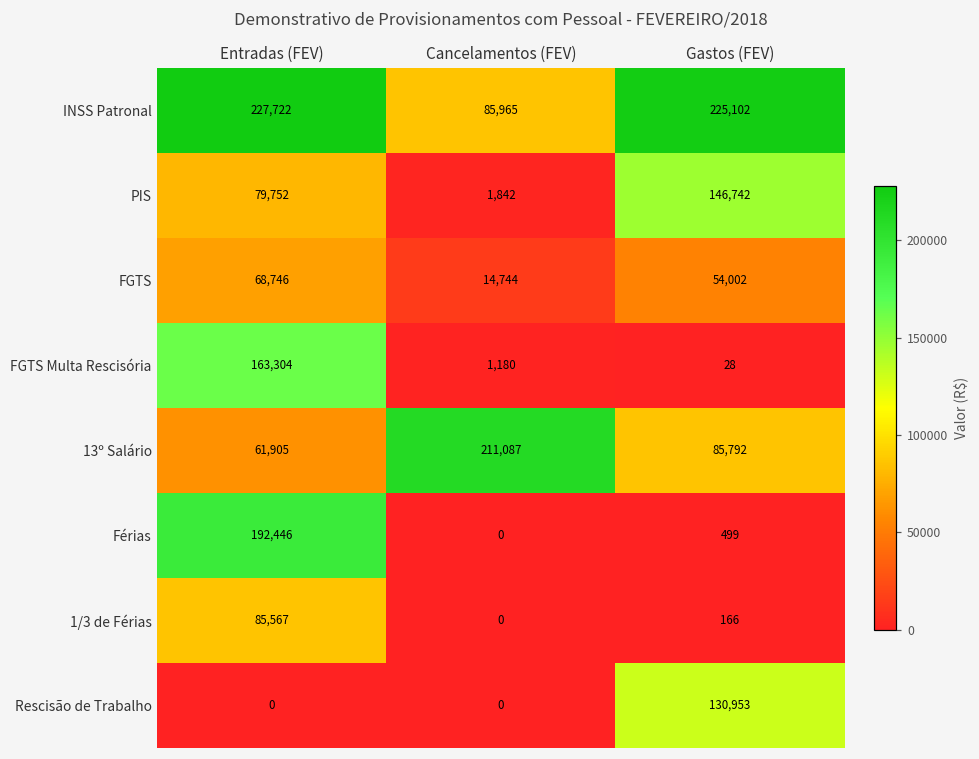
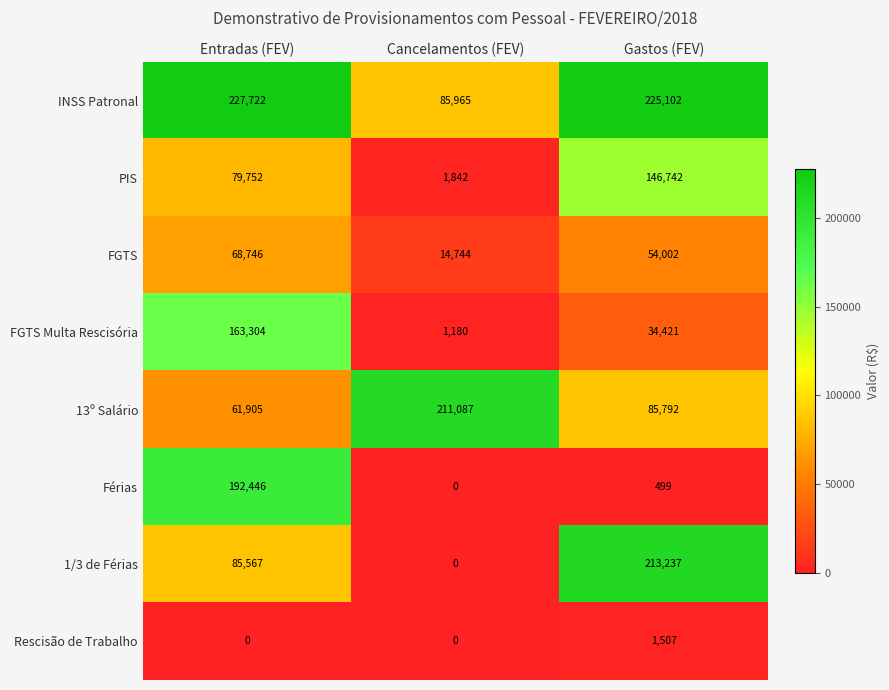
FGTS Multa Rescisória, Gastos (FEV): 28 -> 34,421
1/3 de Férias, Gastos (FEV): 166 -> 213,237
Rescisão de Trabalho, Gastos (FEV): 130,953 -> 1,507
